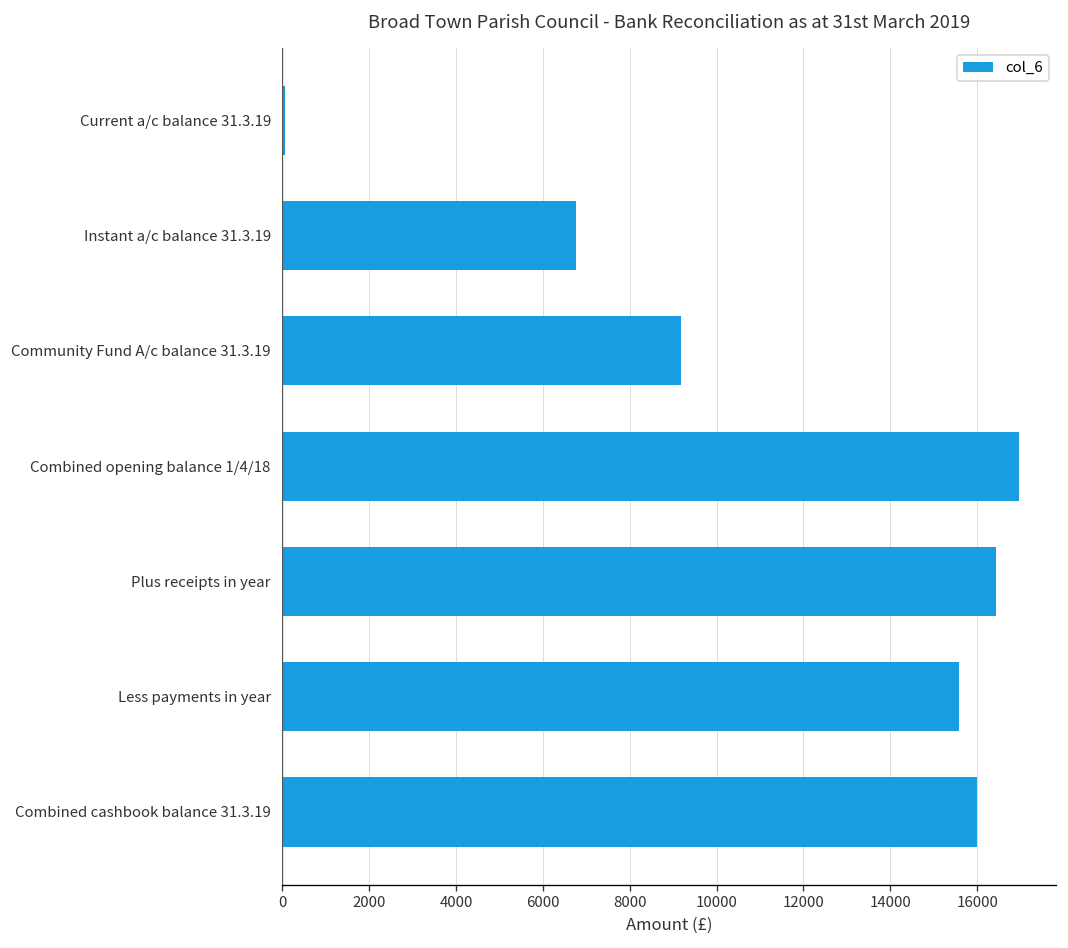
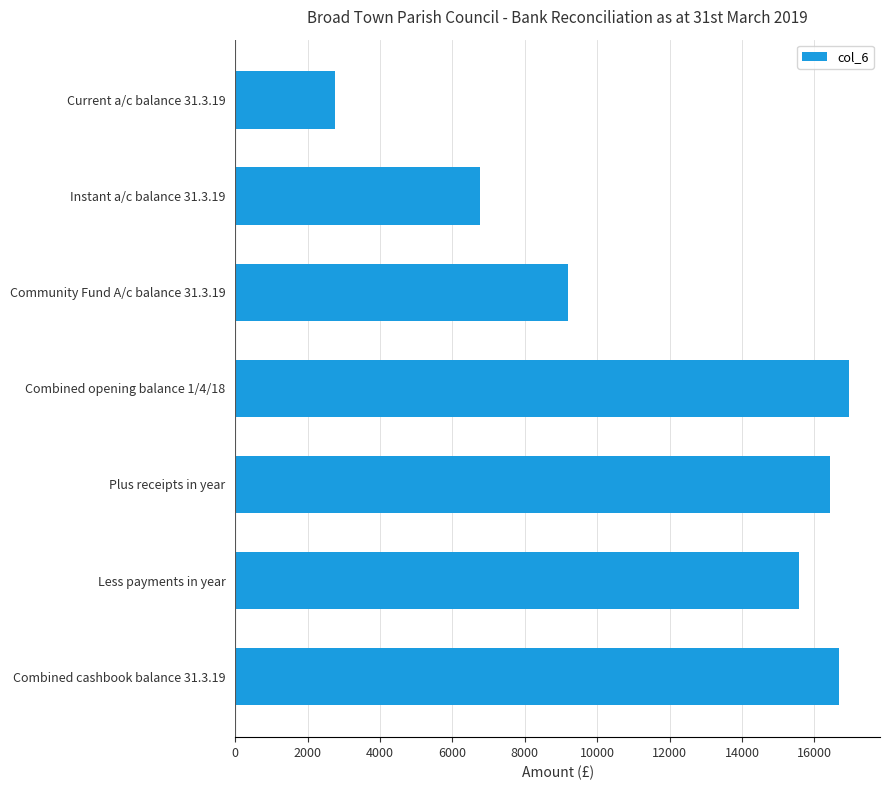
Current a/c balance 31.3.19: 100 -> 2800
Combined cashbook balance 31.3.19: 16000 -> 16700
